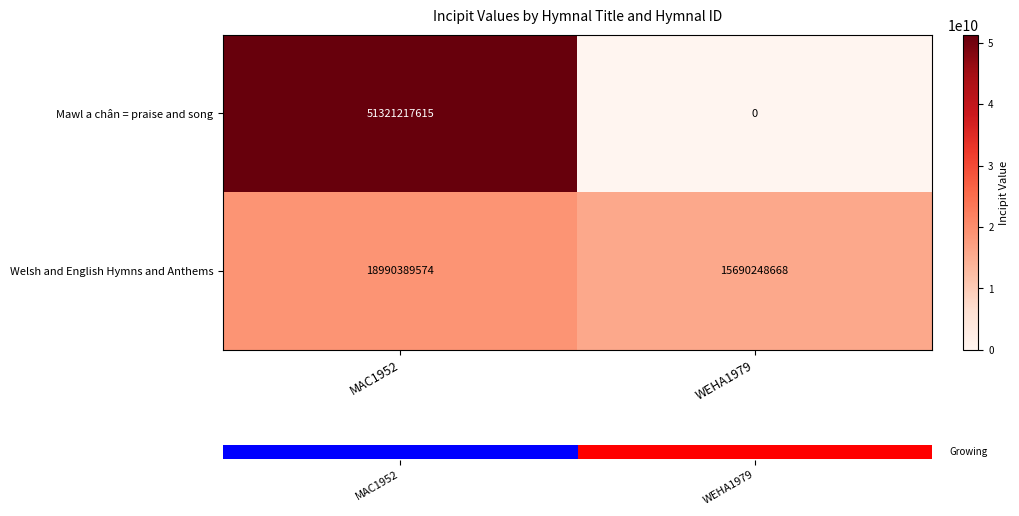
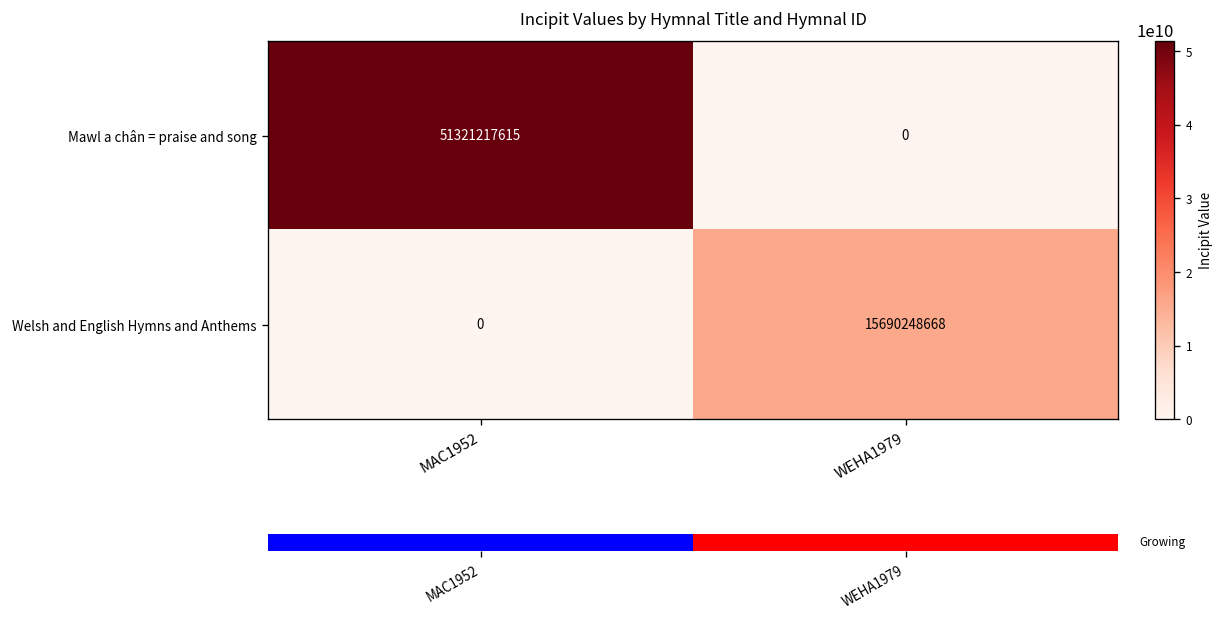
Incipit Values by Hymnal Title and Hymnal ID, Welsh and English Hymns and Anthems, MAC1952: 18990389574 -> 0
